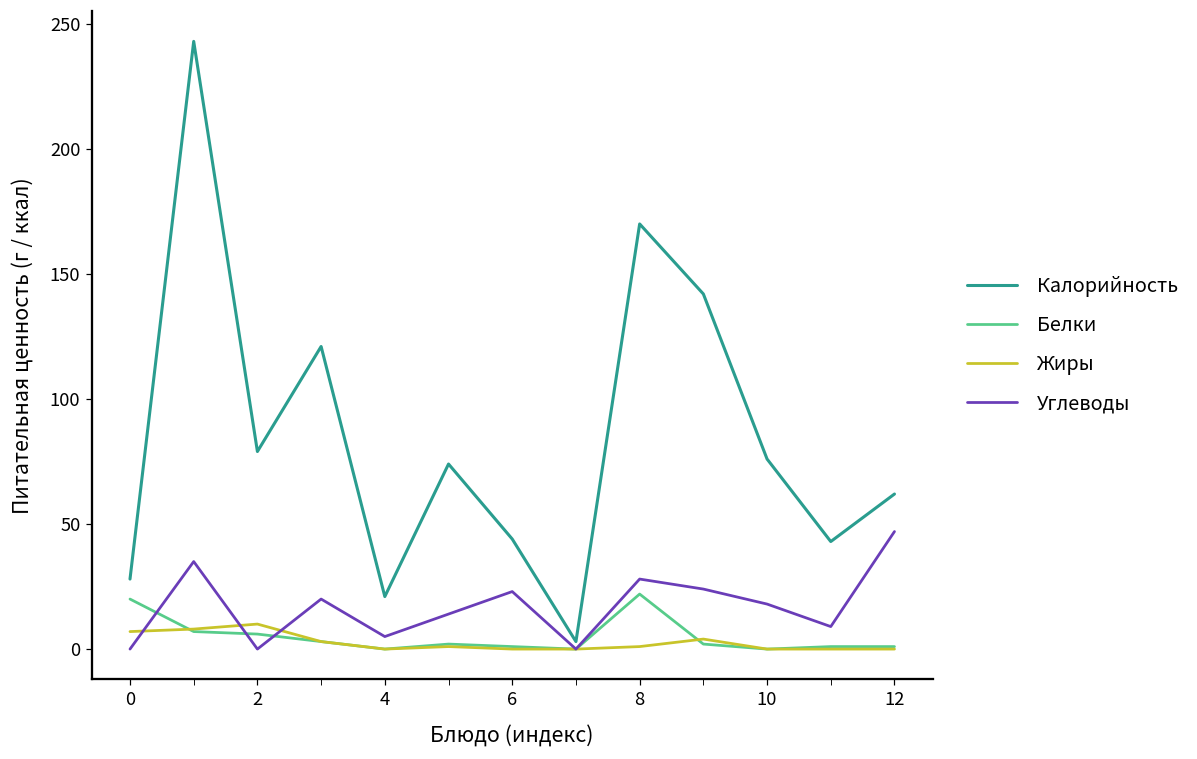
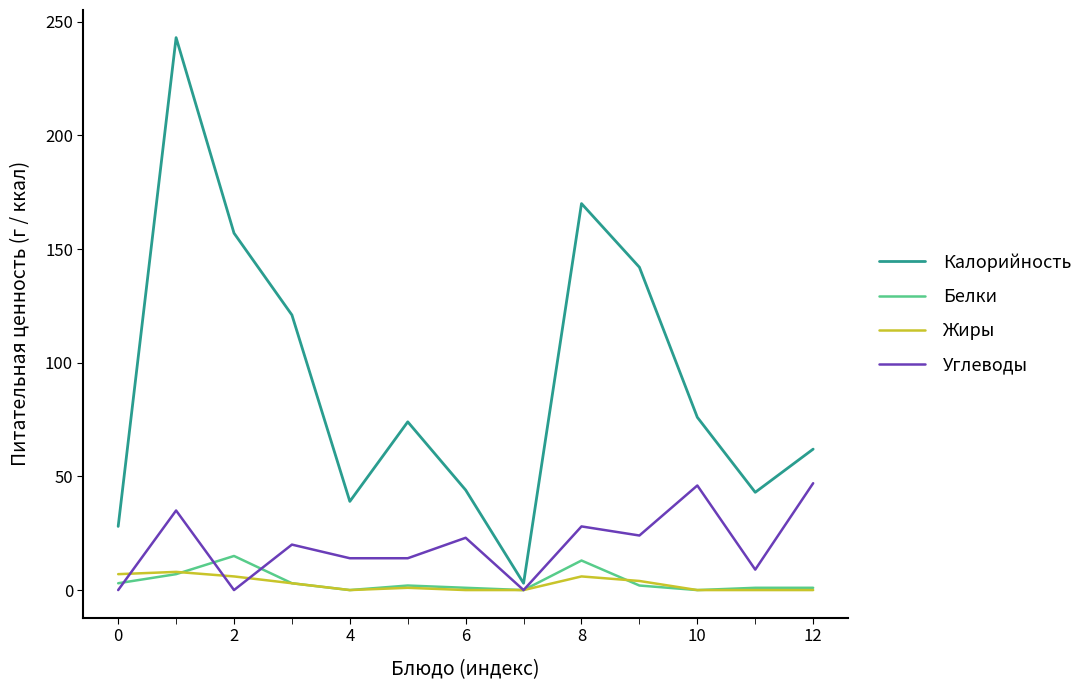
Белки, 0: 20 -> 3
Калорийность, 2: 79 -> 157
Белки, 2: 6 -> 15
Жиры, 2: 10 -> 6
Калорийность, 4: 21 -> 39
Углеводы, 4: 5 -> 14
Белки, 8: 22 -> 13
Жиры, 8: 1 -> 6
Углеводы, 10: 18 -> 46
